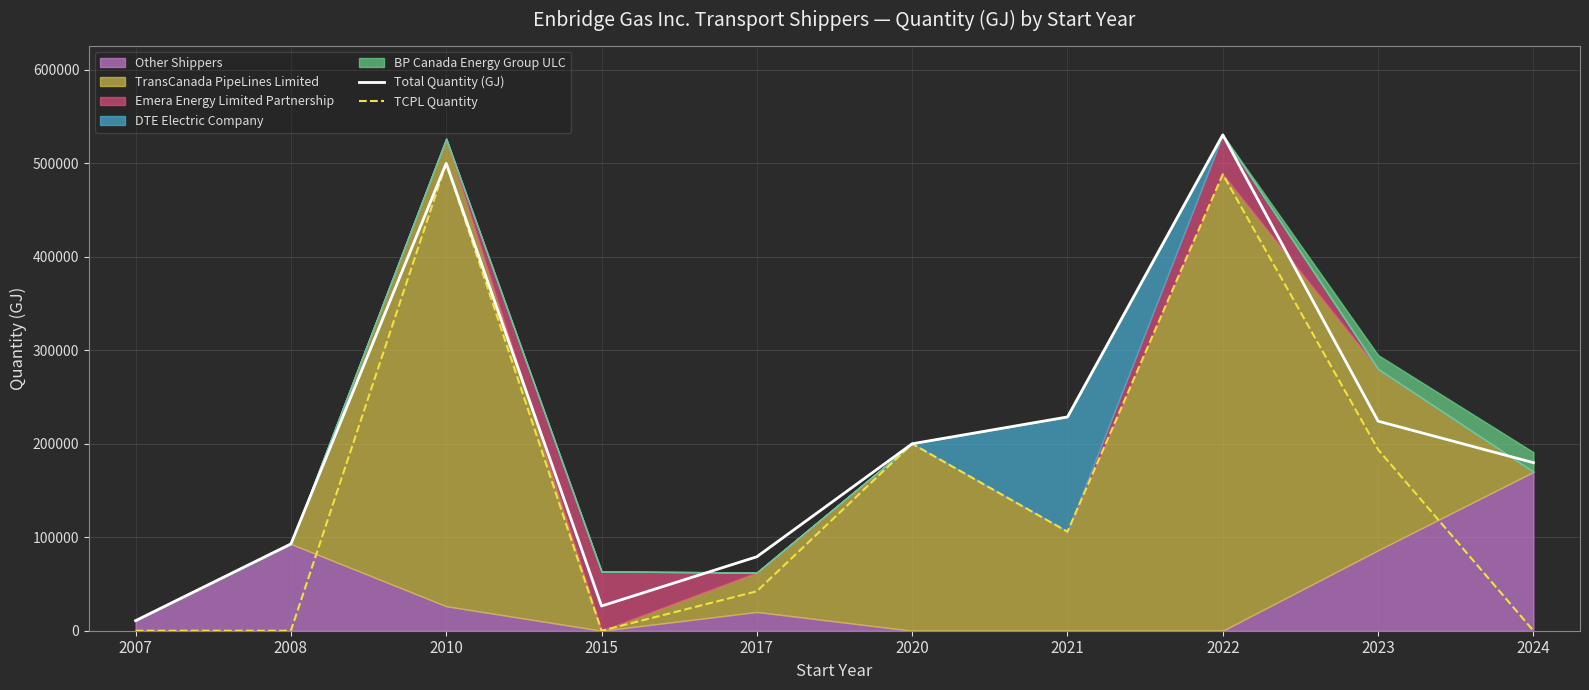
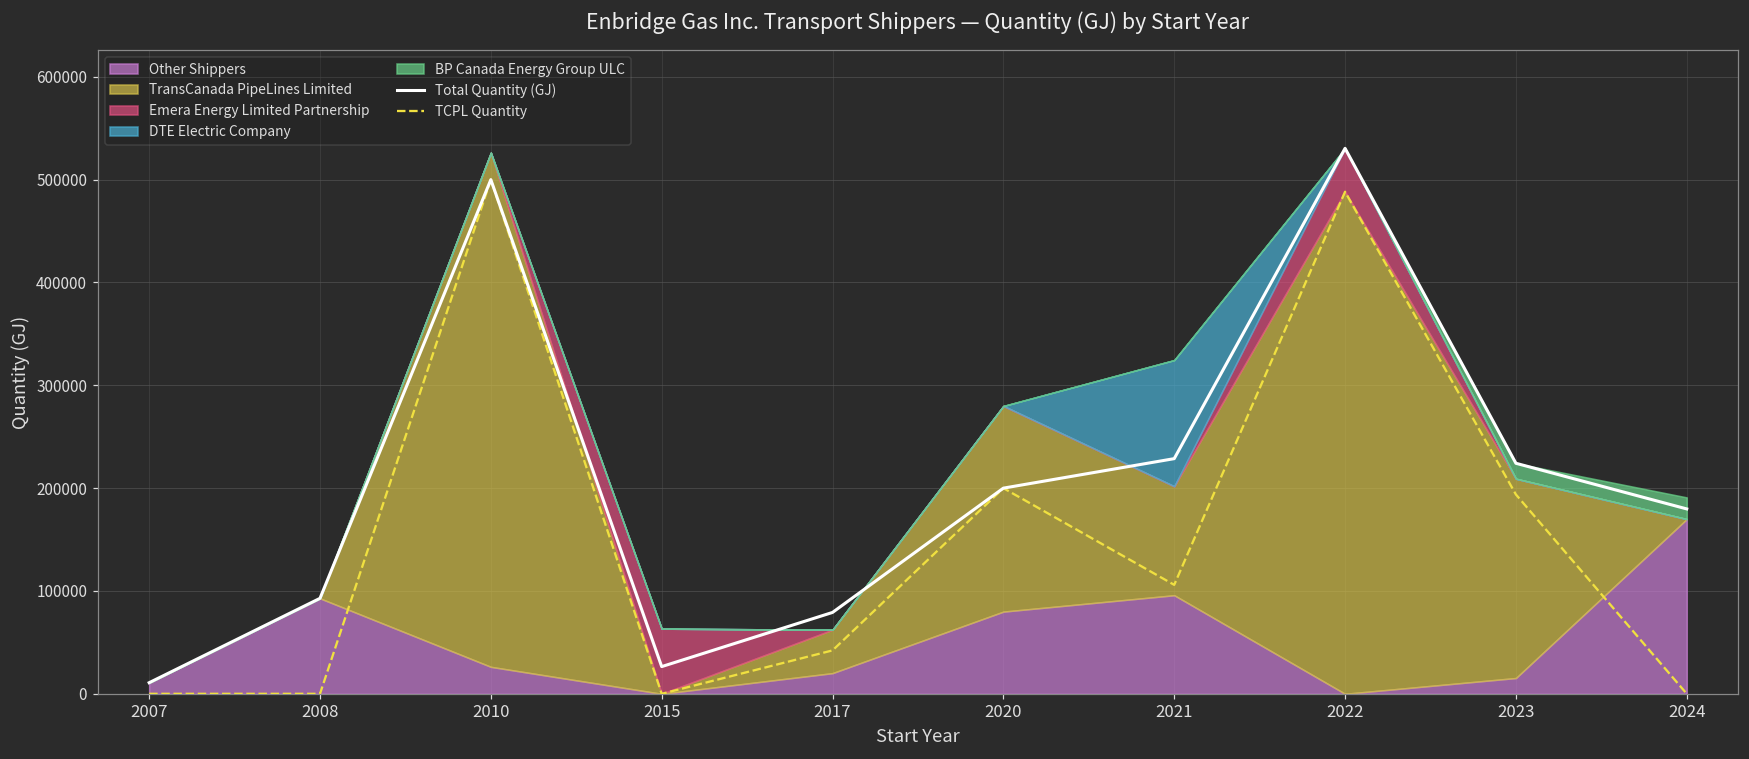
Other Shippers, 2020: 0 -> 80000
Other Shippers, 2021: 0 -> 100000
Other Shippers, 2023: 90000 -> 20000
